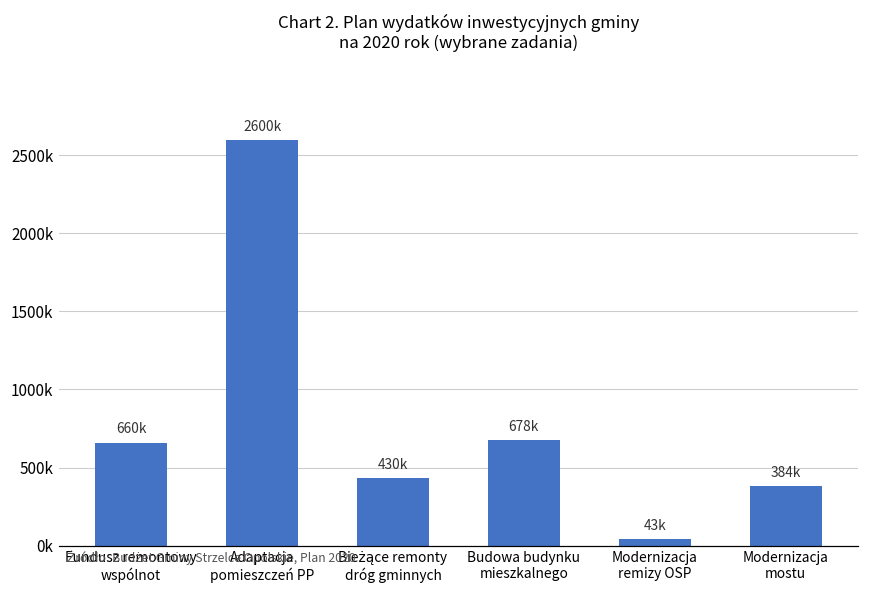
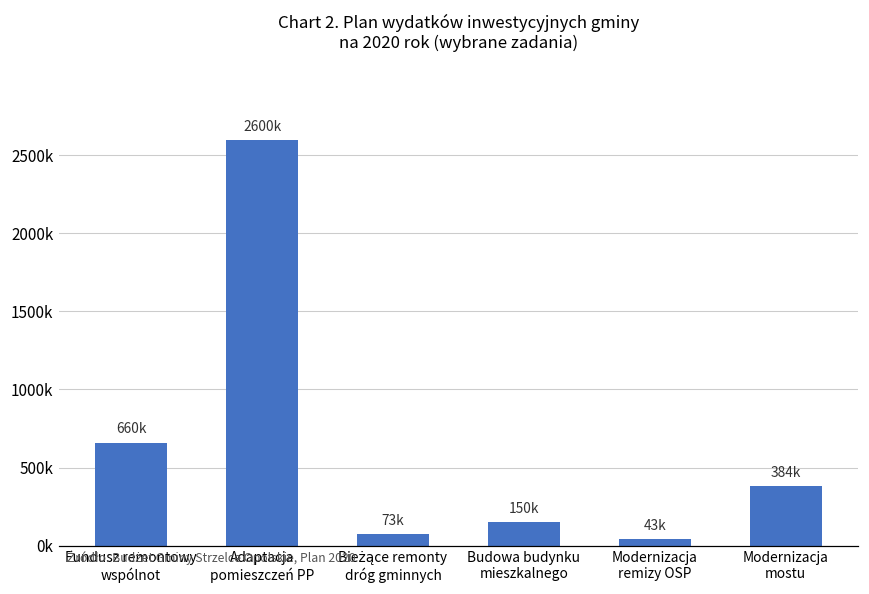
Bieżące remonty dróg gminnych: 430k -> 73k
Budowa budynku mieszkalnego: 678k -> 150k
